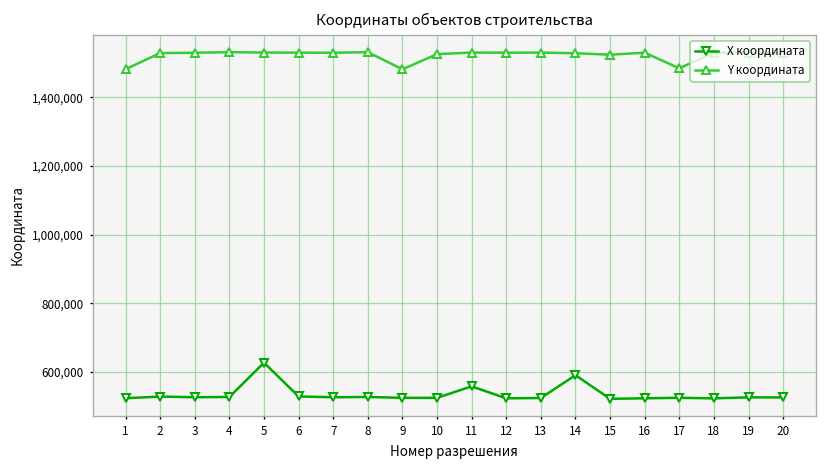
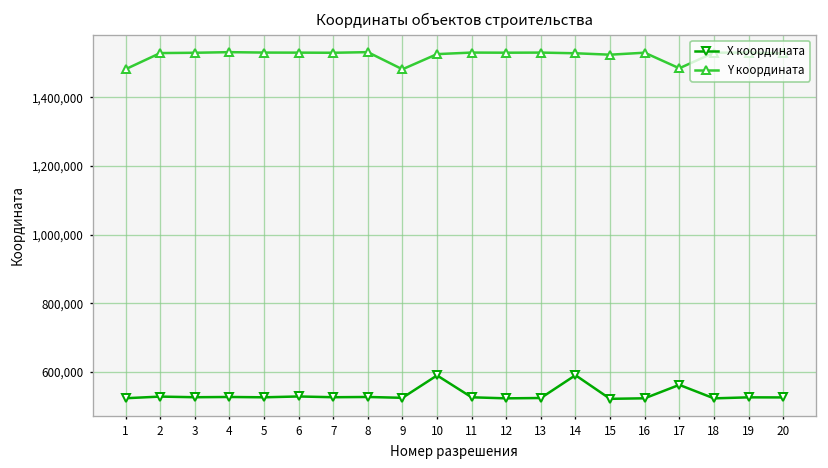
X координата, 5: 630,000 -> 530,000
X координата, 10: 520,000 -> 590,000
X координата, 11: 560,000 -> 530,000
X координата, 17: 520,000 -> 560,000
